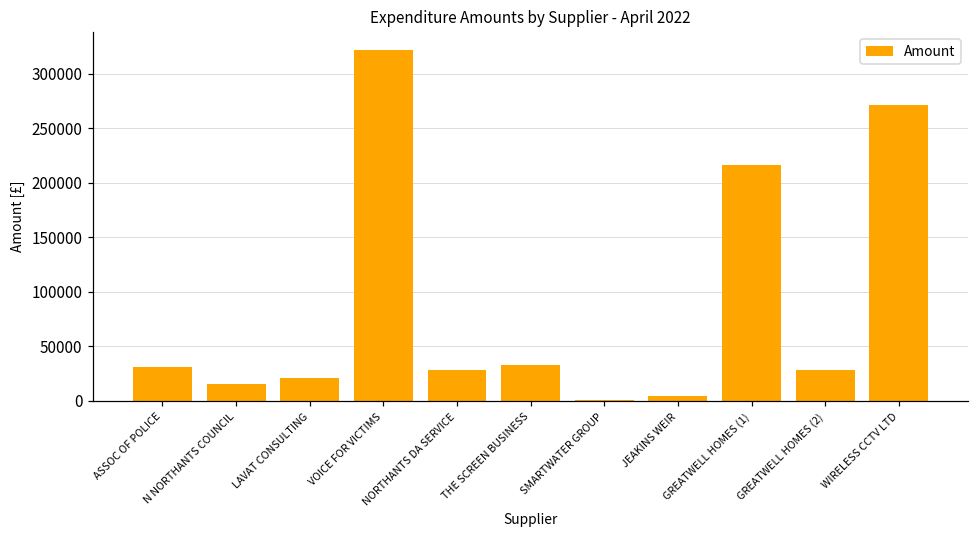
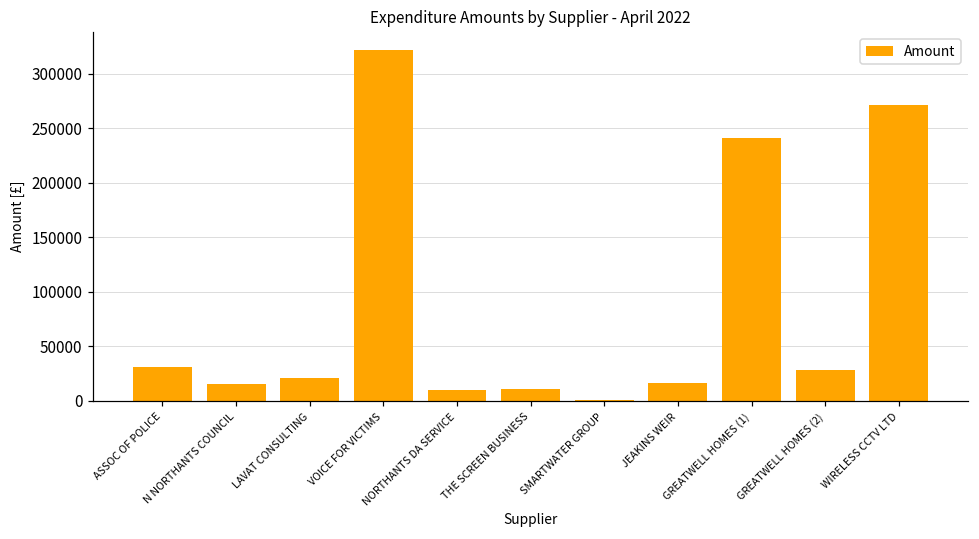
NORTHANTS DA SERVICE: 30000 -> 10000
THE SCREEN BUSINESS: 30000 -> 10000
JEAKINS WEIR: 0 -> 20000
GREATWELL HOMES (1): 220000 -> 240000
